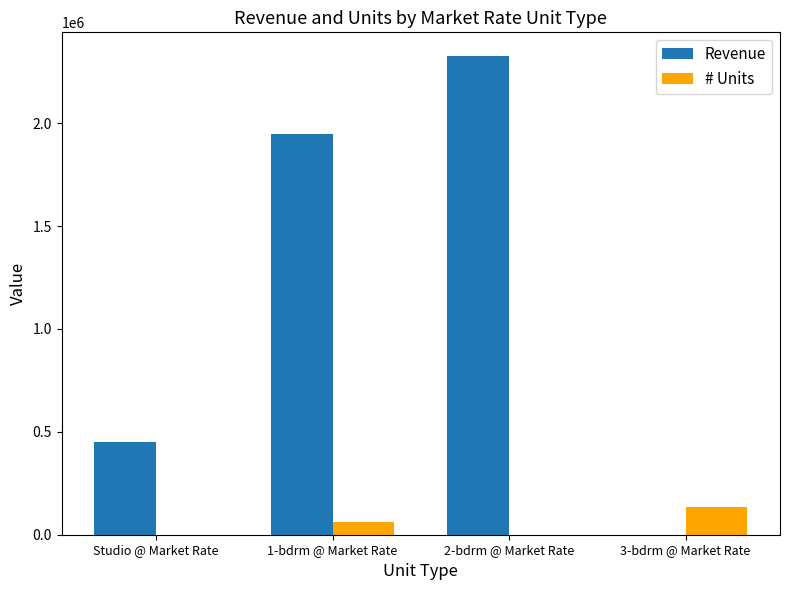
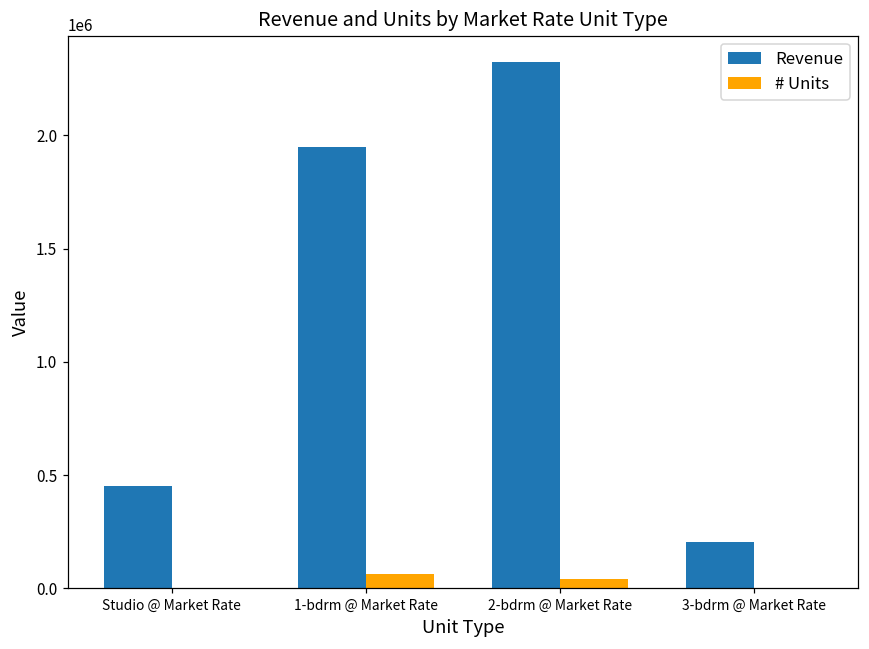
# Units, 2-bdrm @ Market Rate: 0 -> 40000
Revenue, 3-bdrm @ Market Rate: 0 -> 210000
# Units, 3-bdrm @ Market Rate: 130000 -> 0
